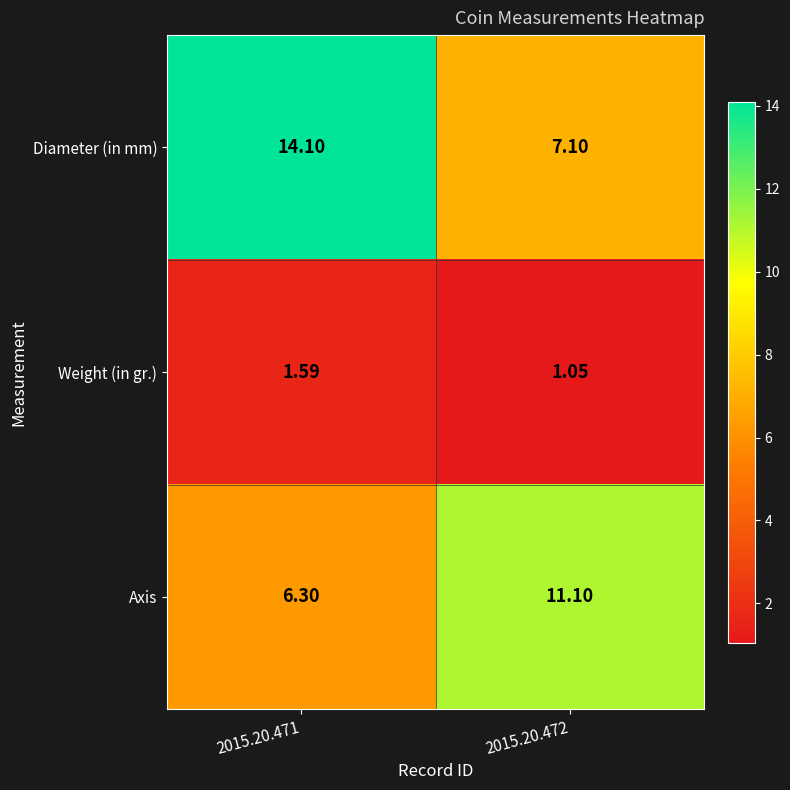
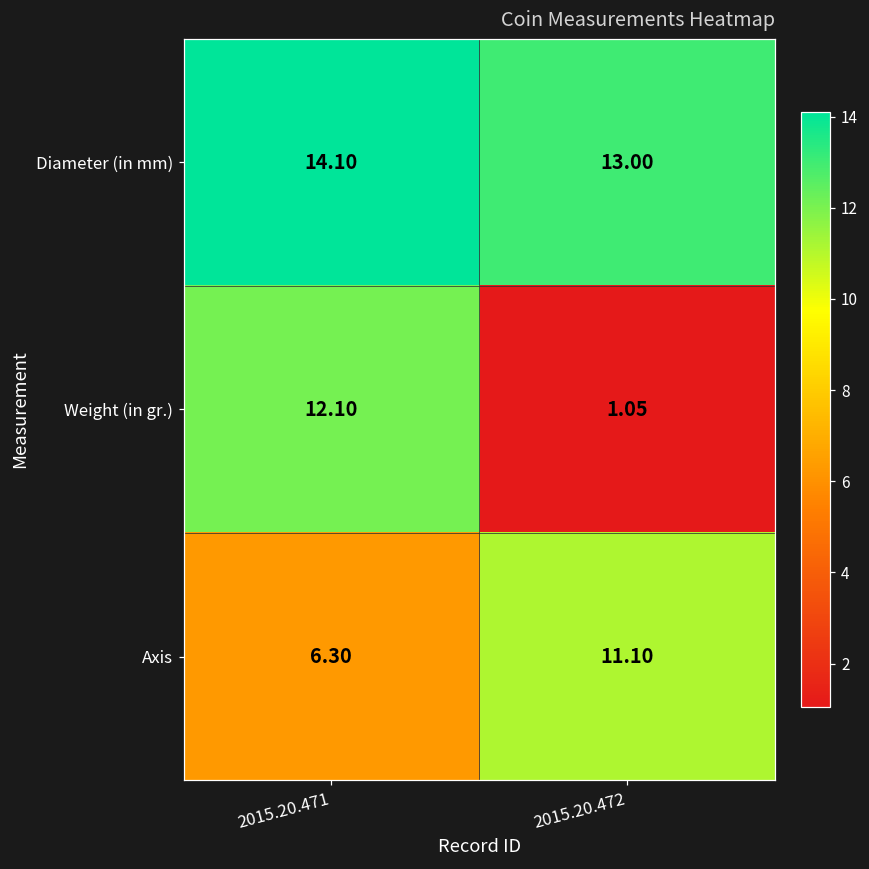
Diameter (in mm), 2015.20.472: 7.10 -> 13.00
Weight (in gr.), 2015.20.471: 1.59 -> 12.10
